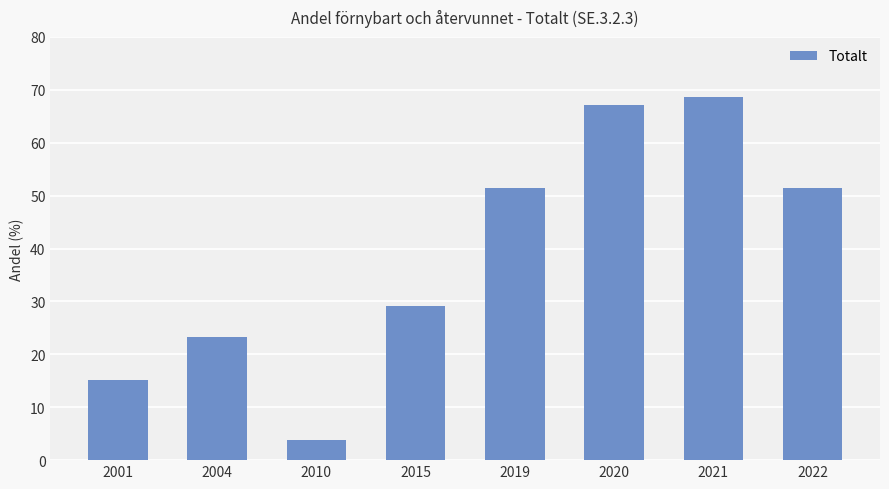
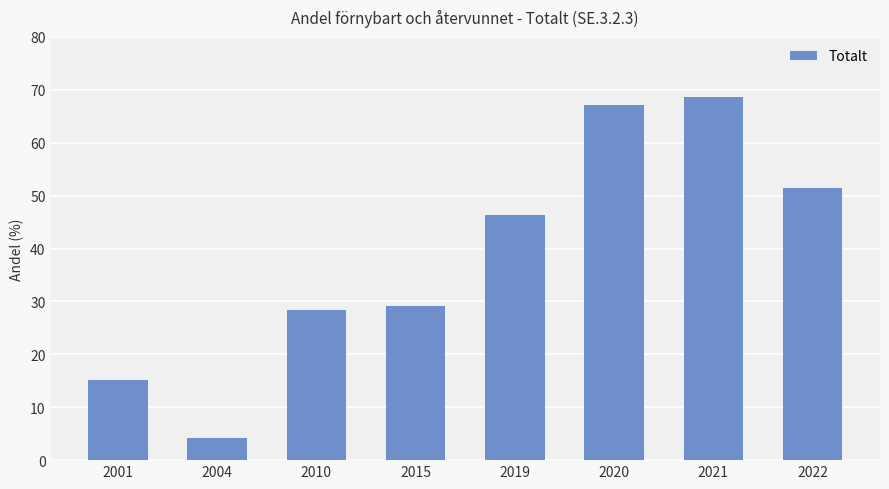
2004: 23 -> 4
2010: 4 -> 28
2019: 51 -> 46
